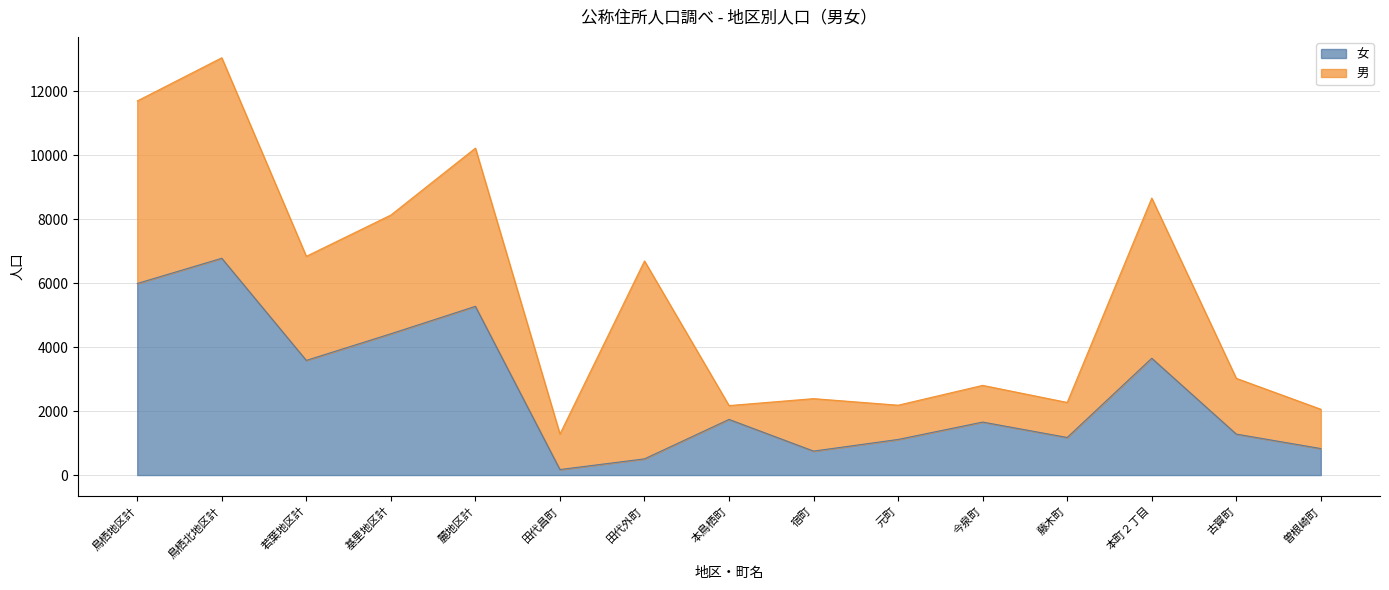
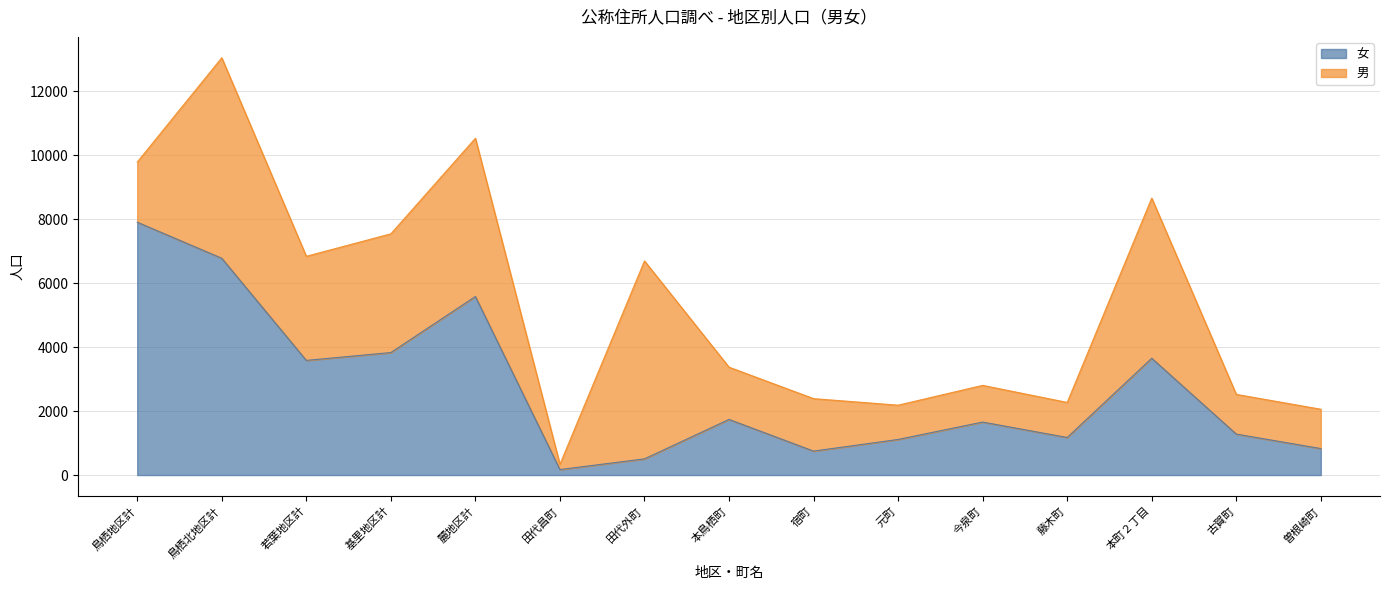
女, 鳥栖地区計: 6000 -> 7900
男, 鳥栖地区計: 5700 -> 1900
女, 基里地区計: 4400 -> 3800
女, 麓地区計: 5300 -> 5600
男, 田代昌町: 1100 -> 200
男, 本鳥栖町: 400 -> 1600
男, 古賀町: 1700 -> 1200
